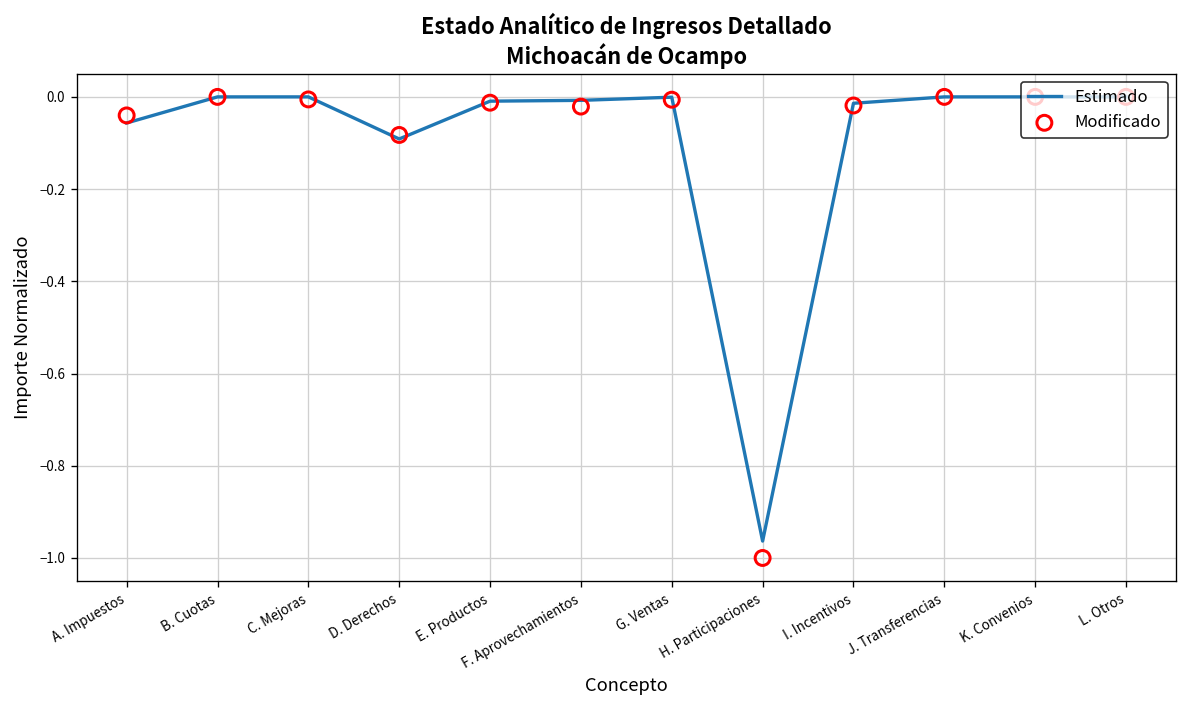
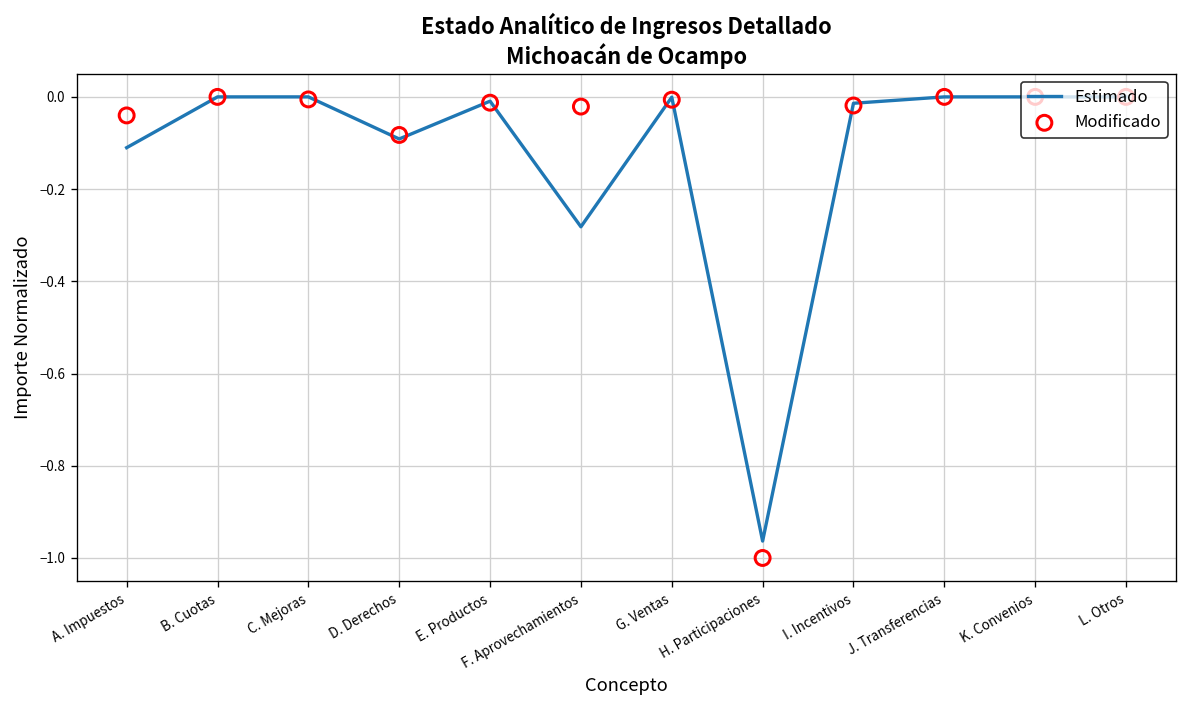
Estimado, A. Impuestos: -0.06 -> -0.11
Estimado, F. Aprovechamientos: -0.01 -> -0.28
